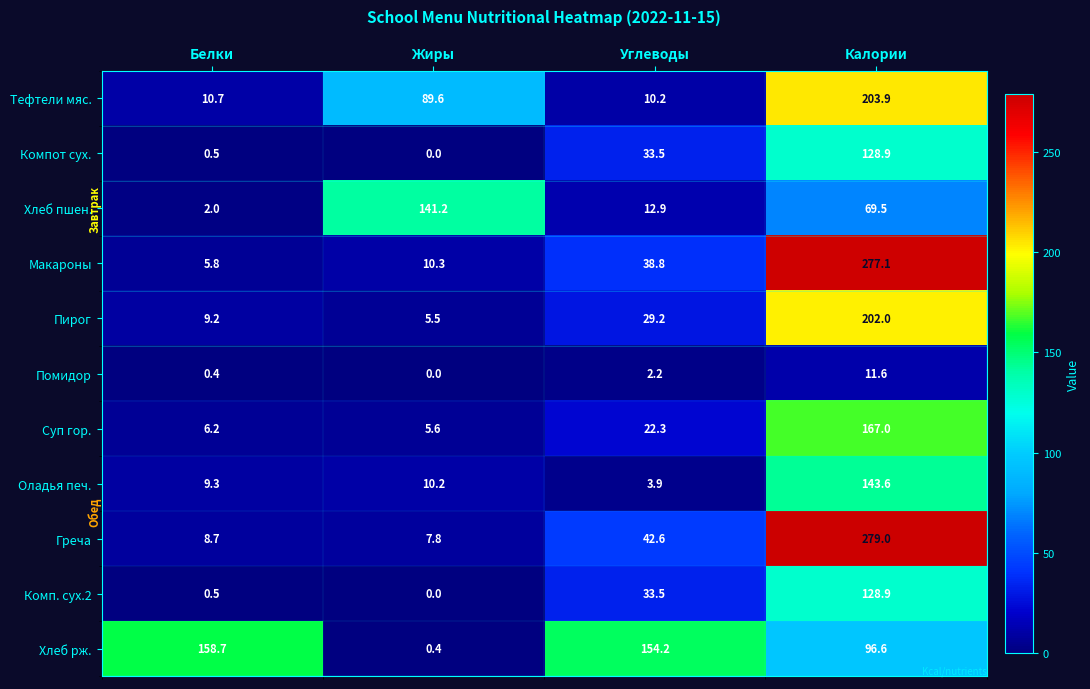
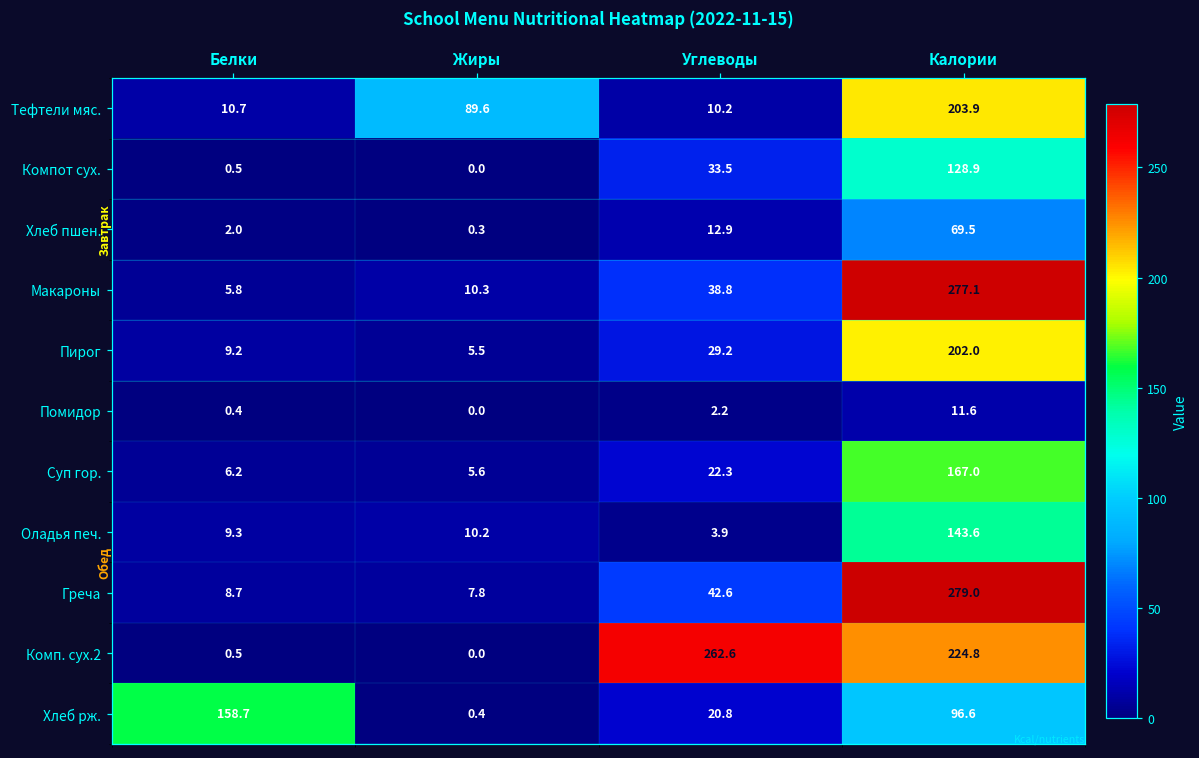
Хлеб пшен., Жиры: 141.2 -> 0.3
Комп. сух.2, Углеводы: 33.5 -> 262.6
Комп. сух.2, Калории: 128.9 -> 224.8
Хлеб рж., Углеводы: 154.2 -> 20.8
